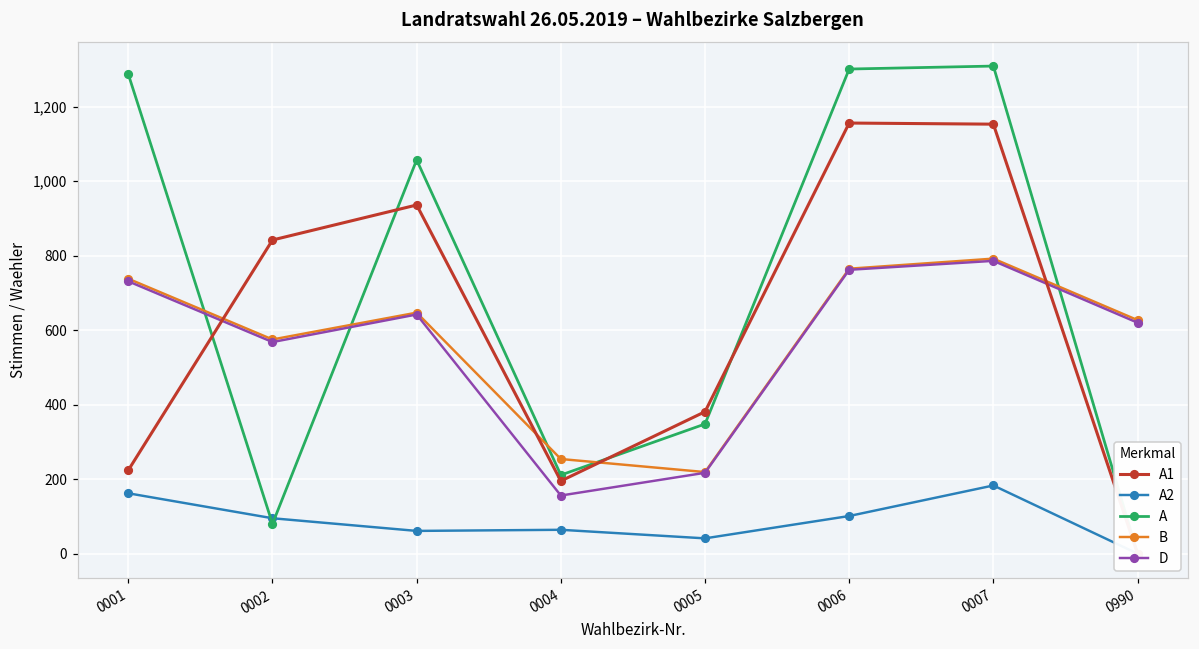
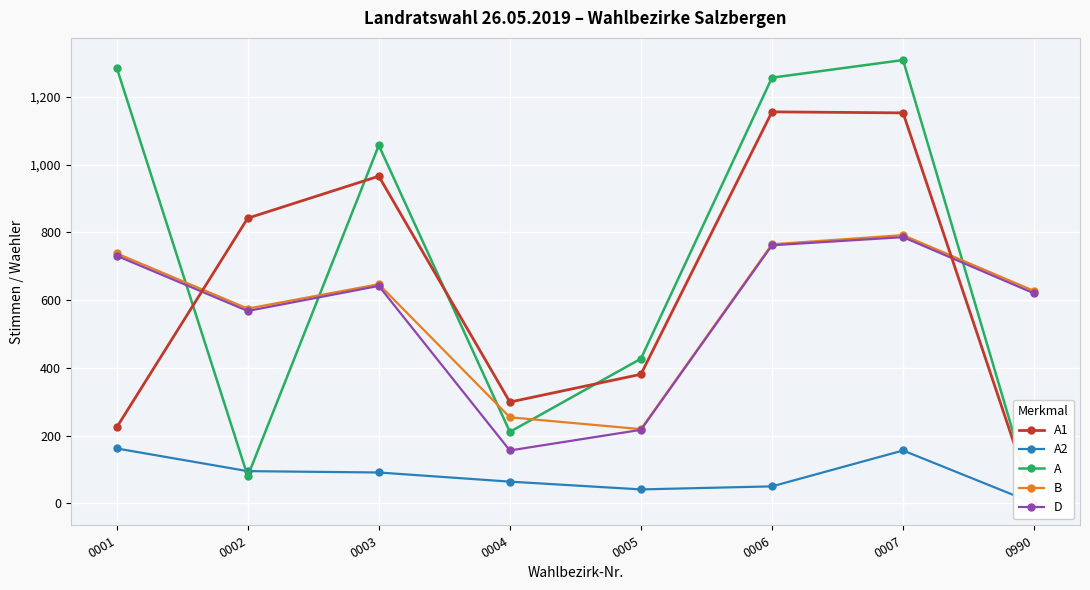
A1, 0003: 940 -> 970
A2, 0003: 60 -> 90
A1, 0004: 200 -> 300
A, 0005: 350 -> 430
A2, 0006: 100 -> 50
A, 0006: 1,300 -> 1,260
A2, 0007: 180 -> 160
